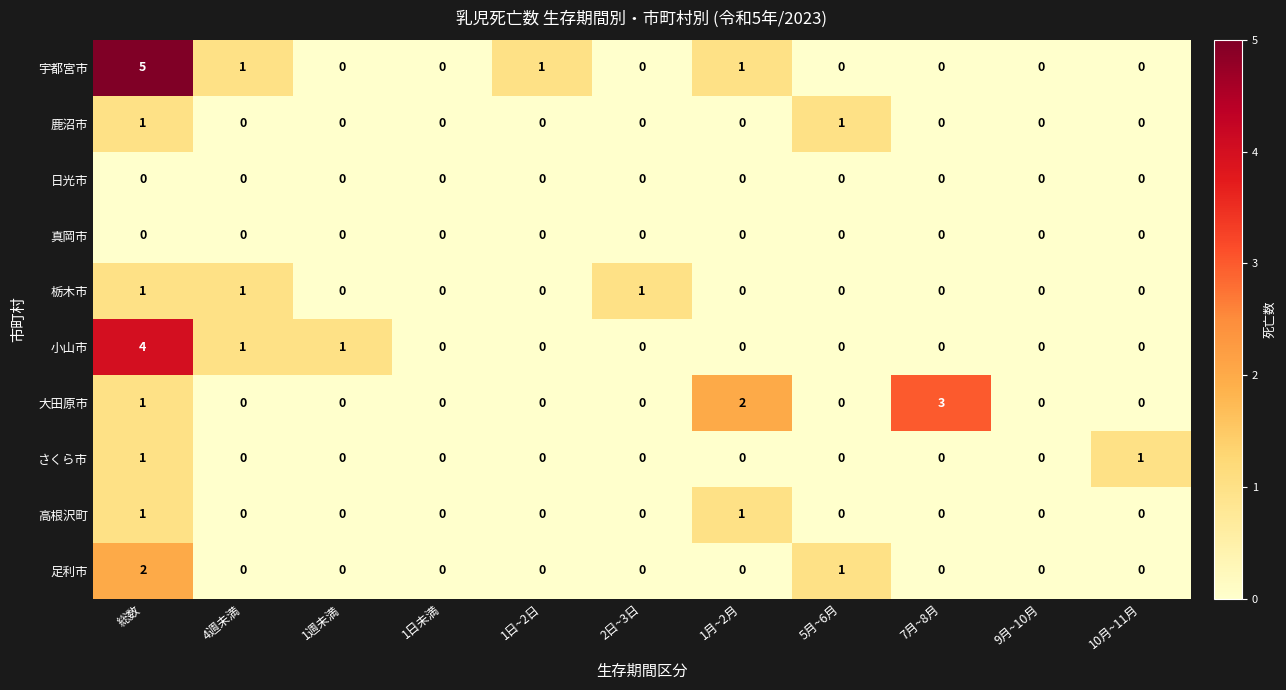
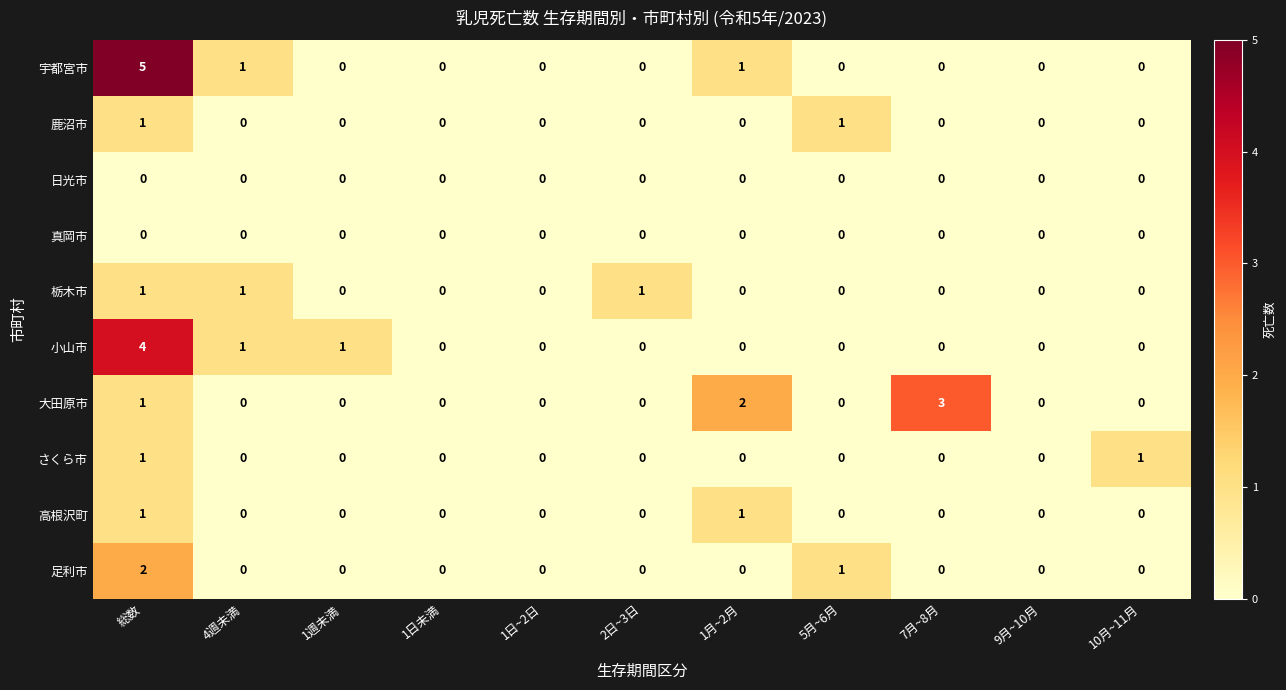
宇都宮市, 1日~2日: 1 -> 0
